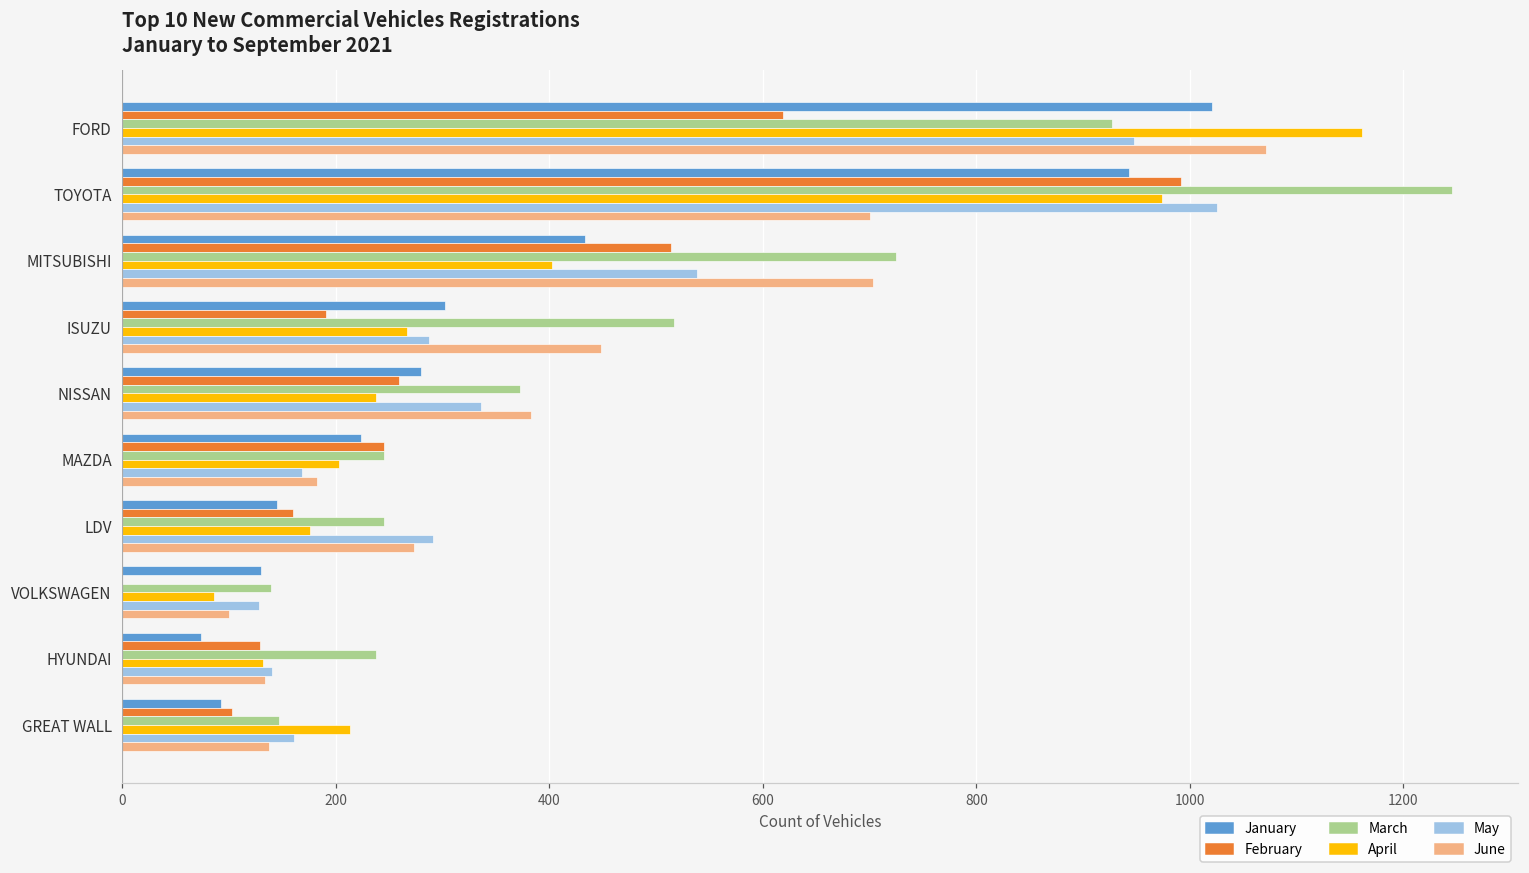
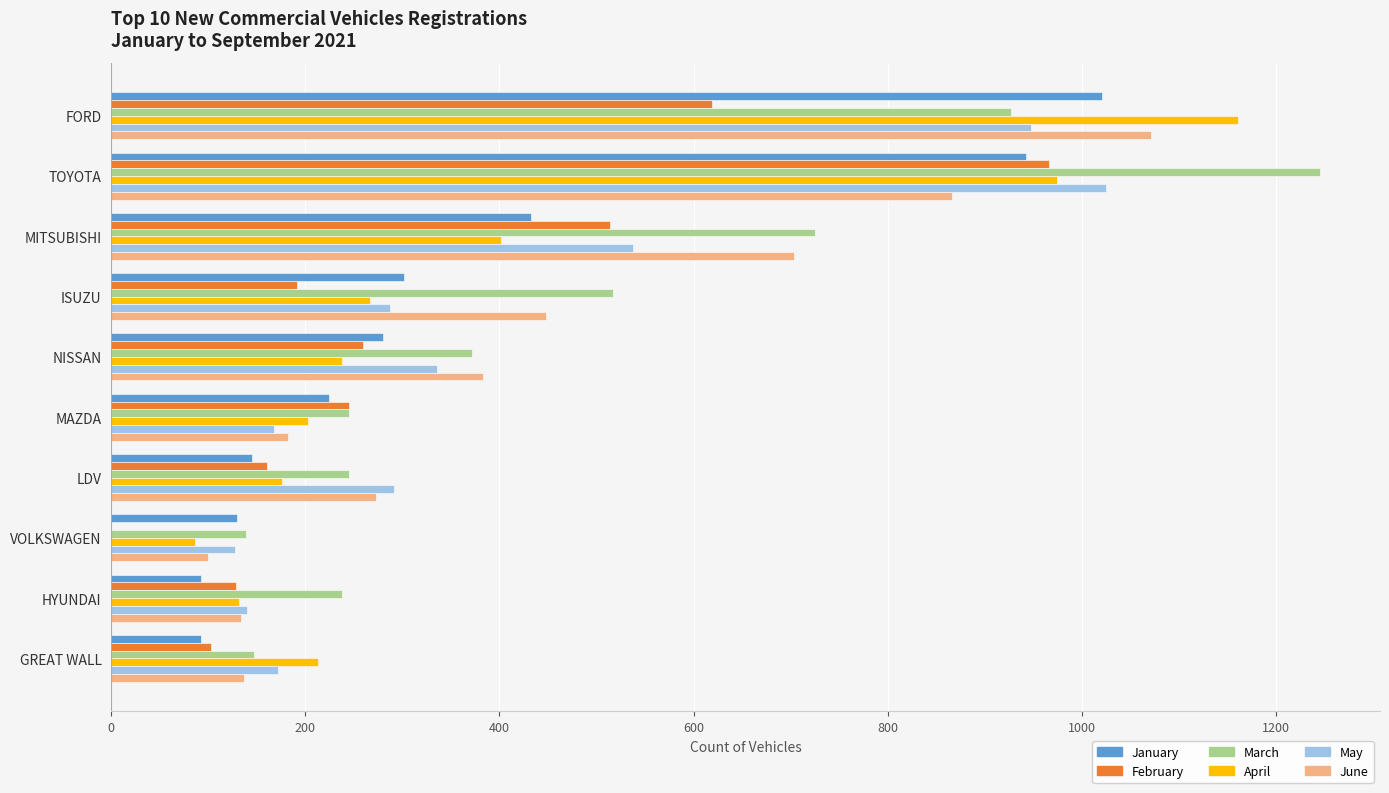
February, TOYOTA: 990 -> 970
June, TOYOTA: 700 -> 870
January, HYUNDAI: 70 -> 90
May, GREAT WALL: 160 -> 170
